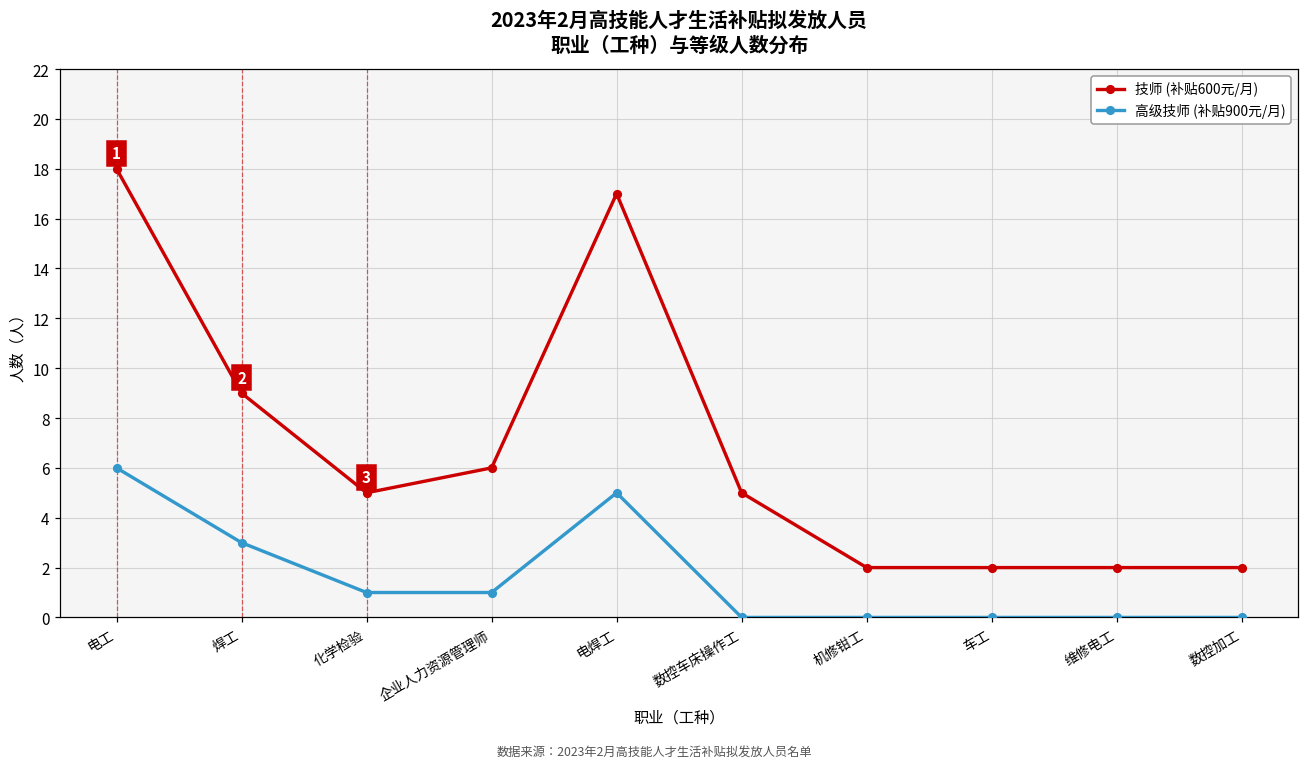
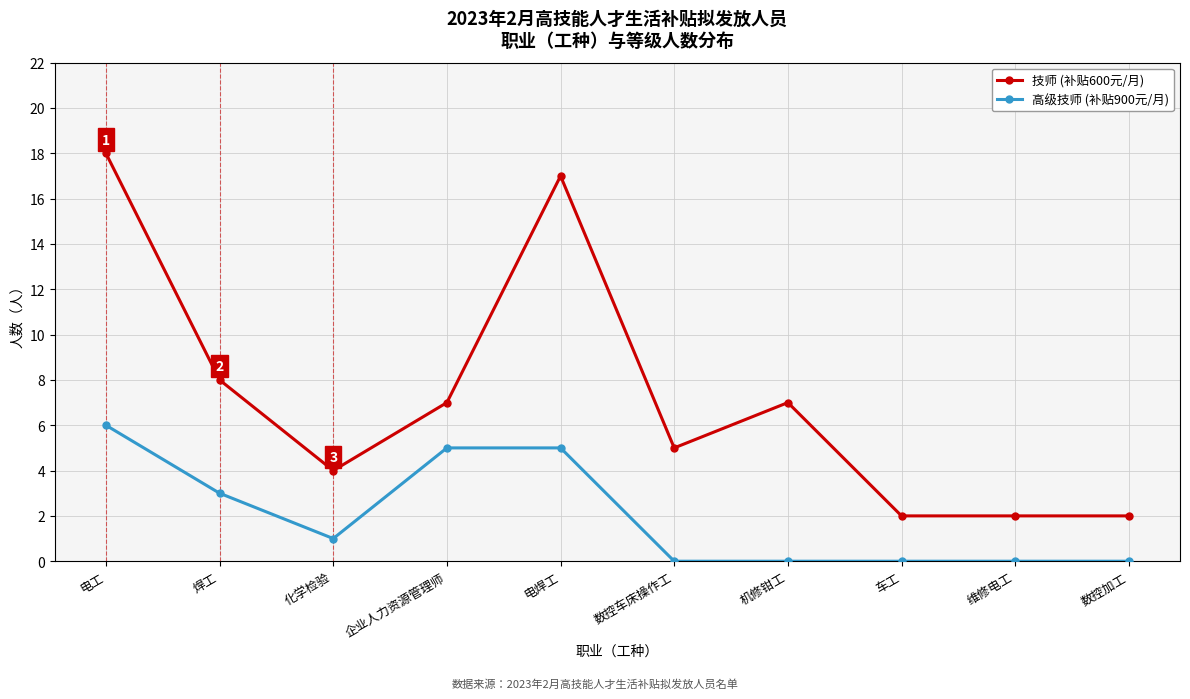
技师 (补贴600元/月), 焊工: 9 -> 8
技师 (补贴600元/月), 化学检验: 5 -> 4
技师 (补贴600元/月), 企业人力资源管理师: 6 -> 7
高级技师 (补贴900元/月), 企业人力资源管理师: 1 -> 5
技师 (补贴600元/月), 机修钳工: 2 -> 7
